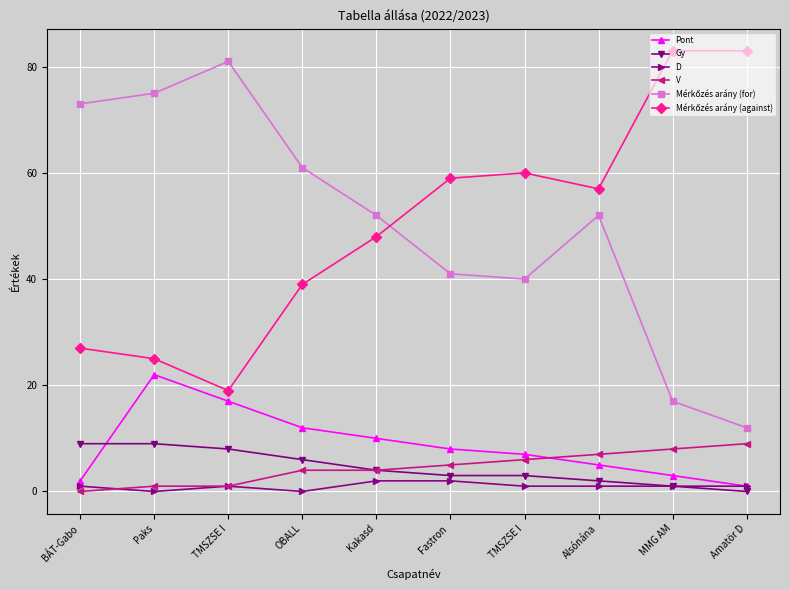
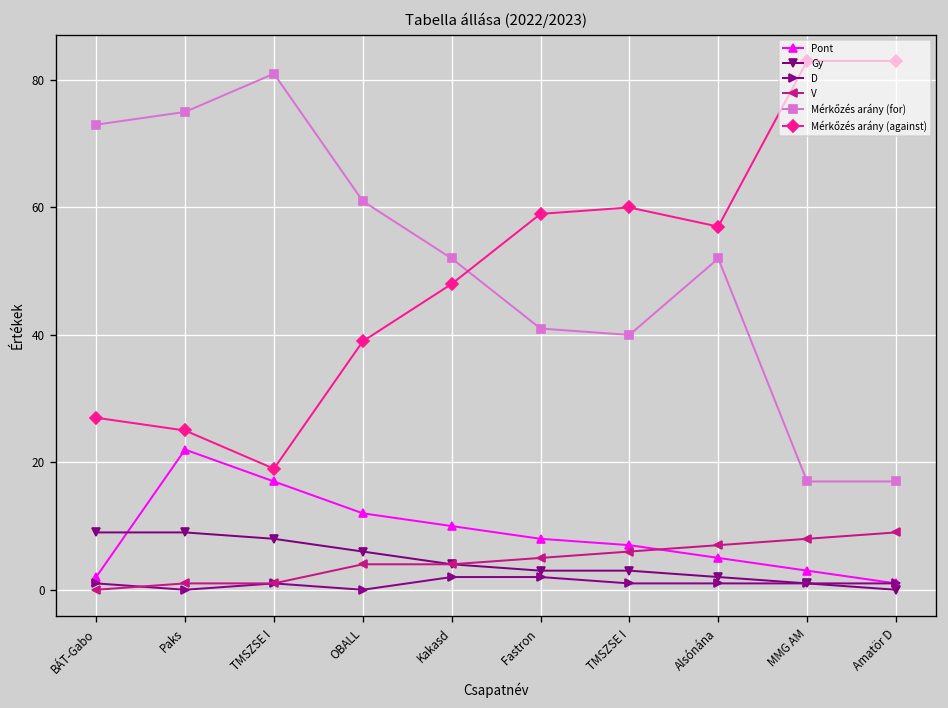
Mérkőzés arány (for), Amatör D: 12 -> 17
